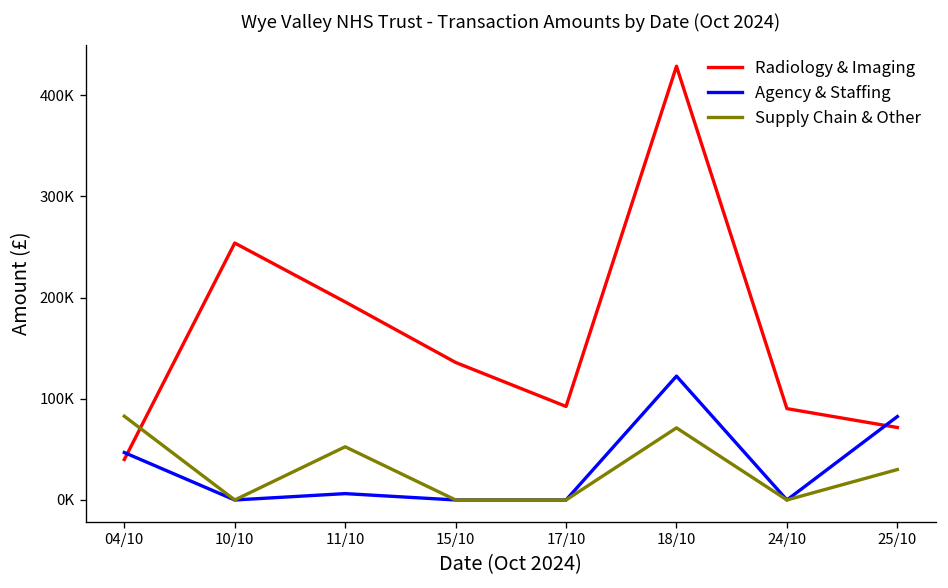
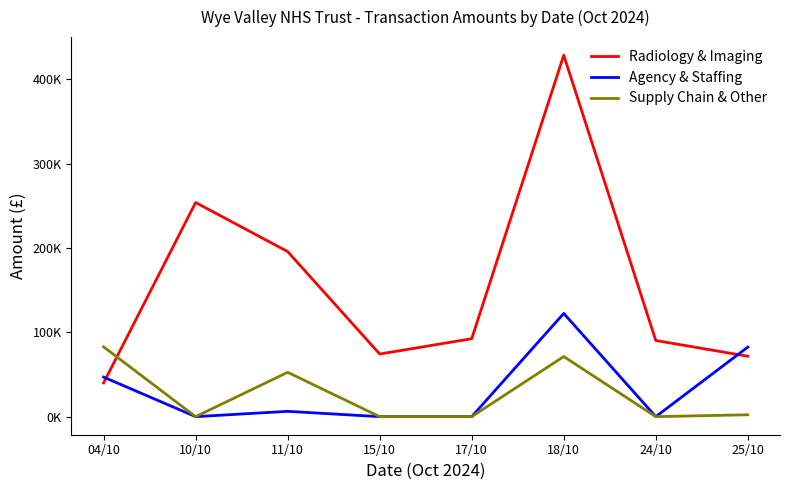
Radiology & Imaging, 15/10: 140000 -> 70000
Supply Chain & Other, 25/10: 30000 -> 0
